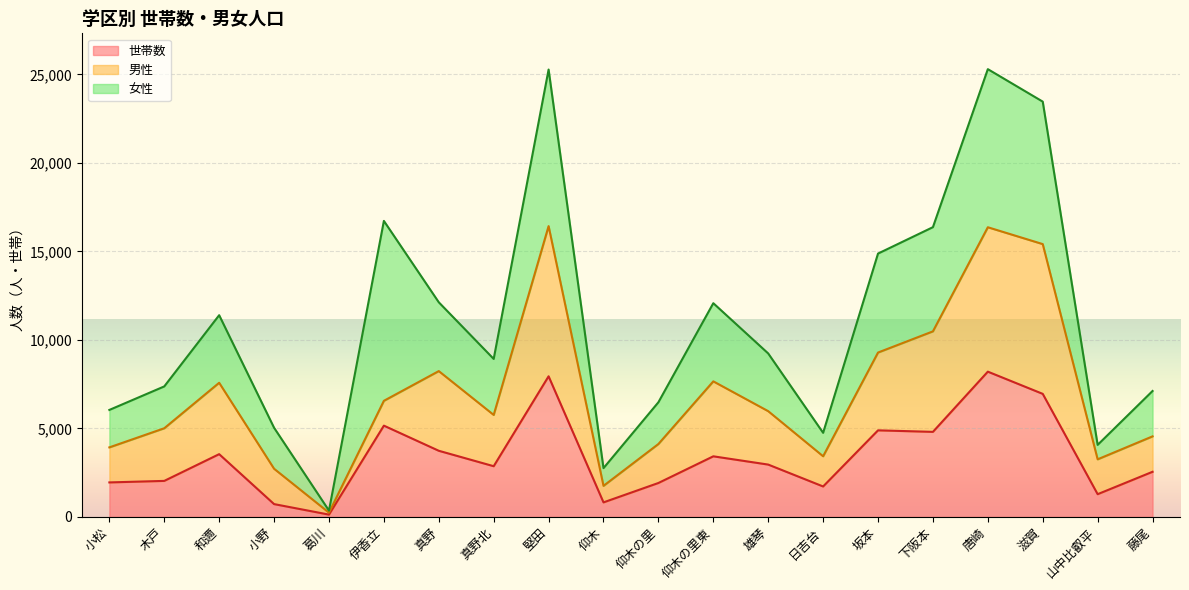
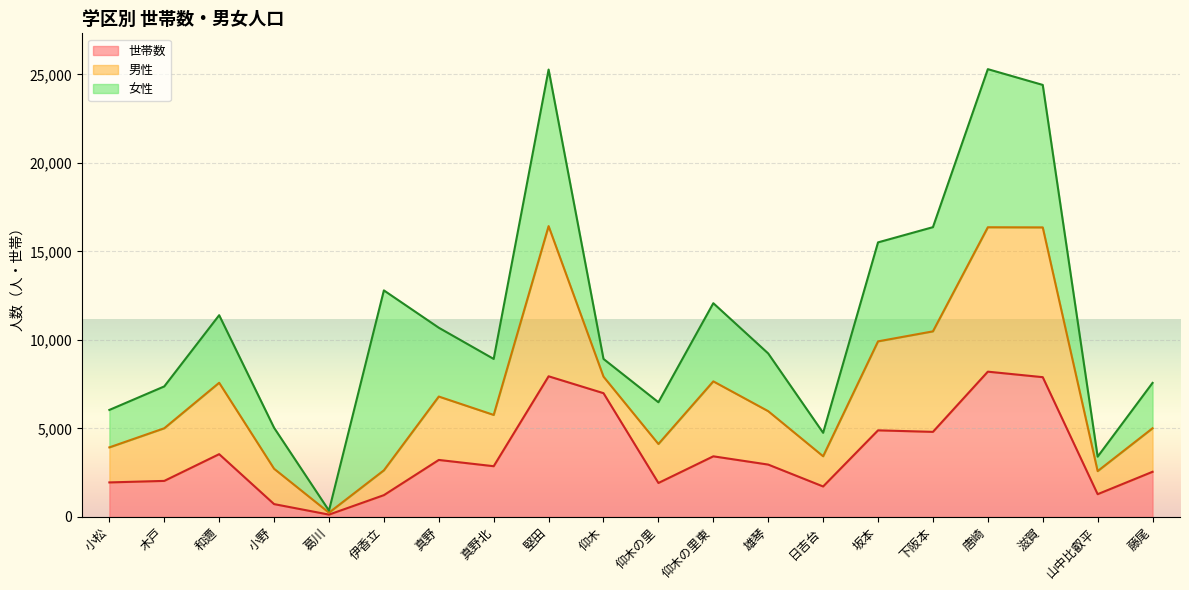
世帯数, 伊香立: 5,200 -> 1,200
世帯数, 真野: 3,700 -> 3,200
男性, 真野: 4,500 -> 3,600
世帯数, 仰木: 800 -> 7,000
男性, 坂本: 4,400 -> 5,000
世帯数, 滋賀: 7,000 -> 7,900
男性, 山中比叡平: 2,000 -> 1,300
男性, 藤尾: 2,000 -> 2,500
